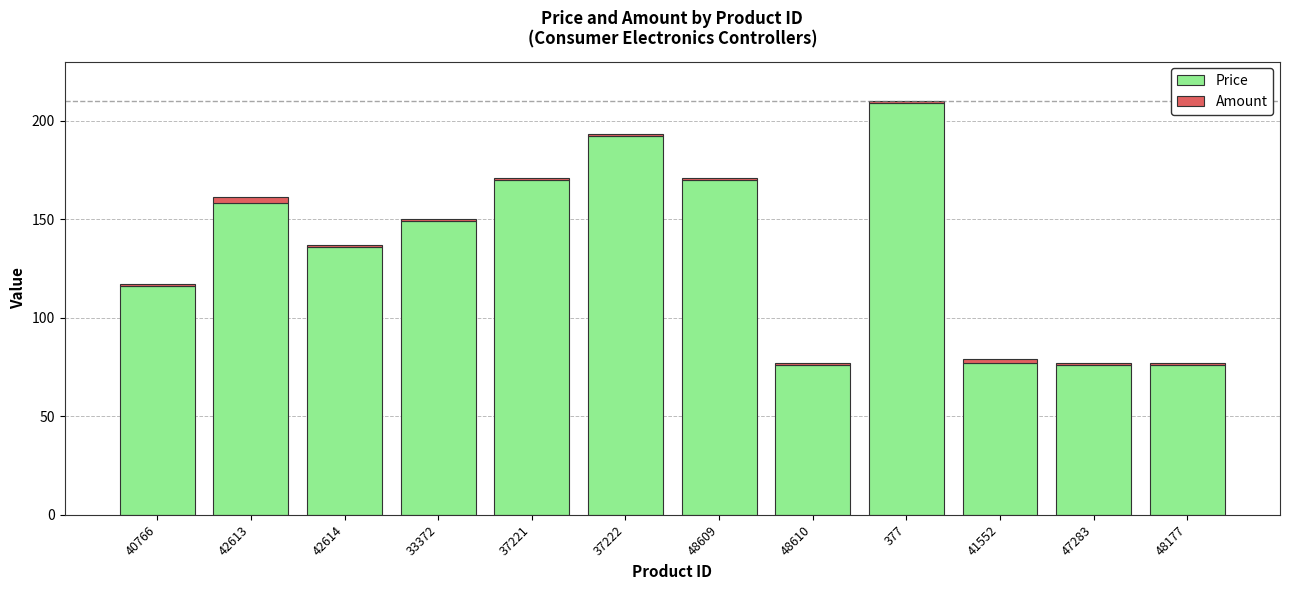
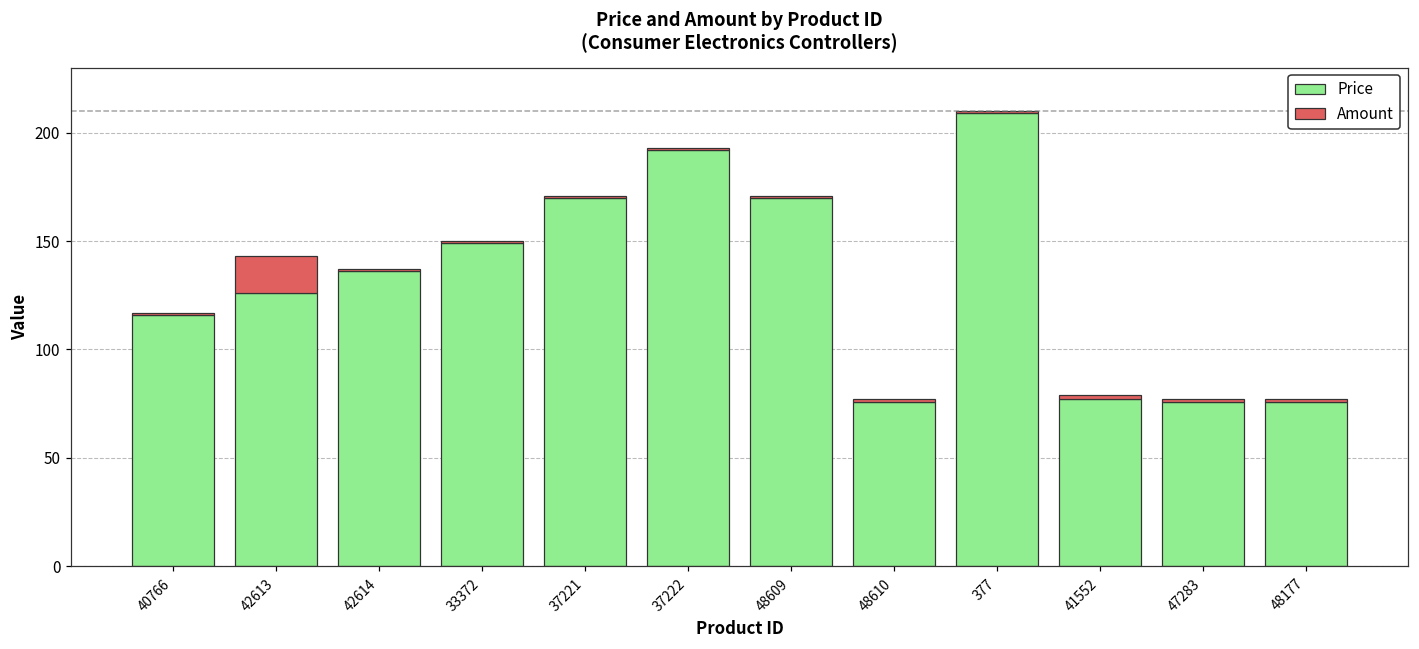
Price, 42613: 158 -> 126
Amount, 42613: 3 -> 17
